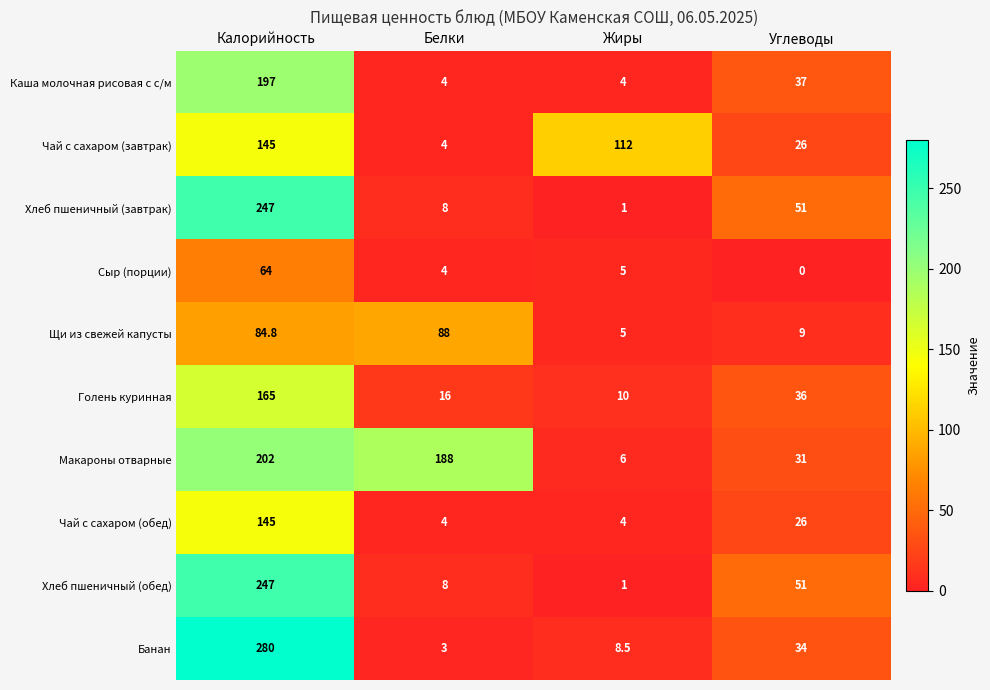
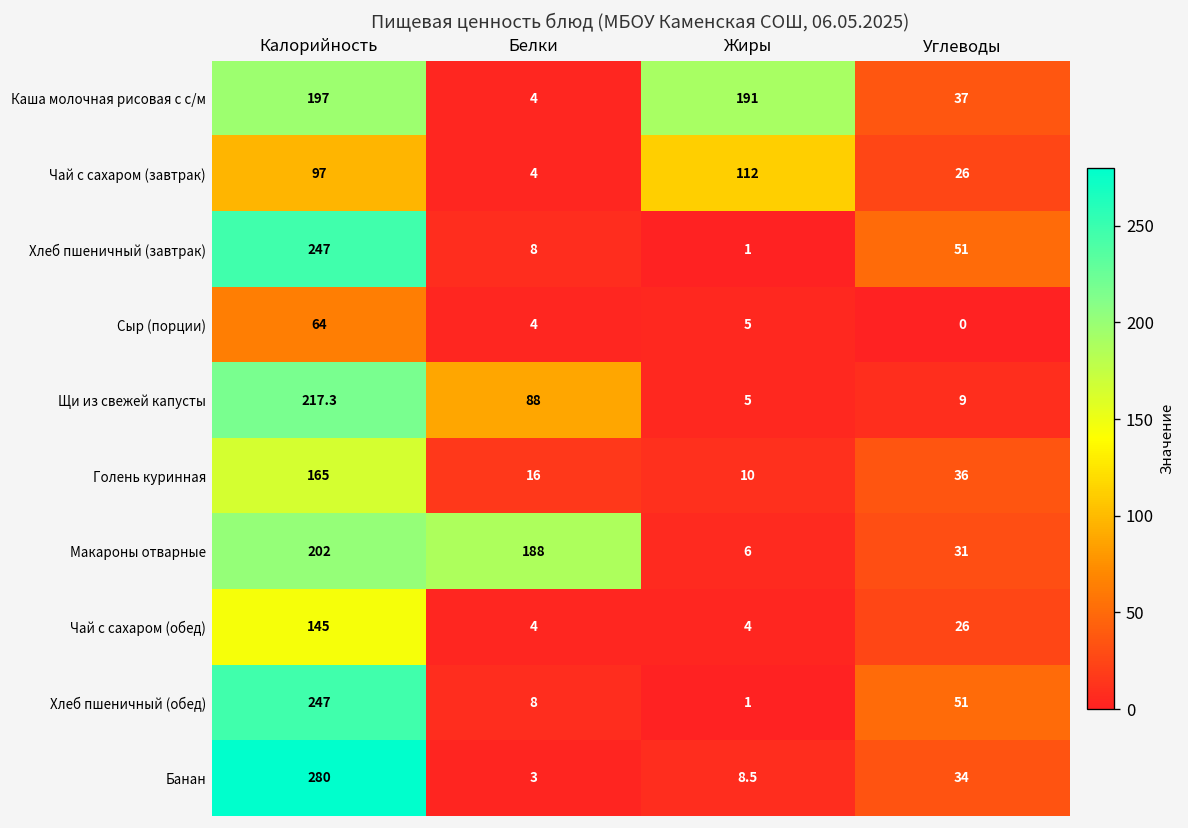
Каша молочная рисовая с с/м, Жиры: 4 -> 191
Чай с сахаром (завтрак), Калорийность: 145 -> 97
Щи из свежей капусты, Калорийность: 84.8 -> 217.3
